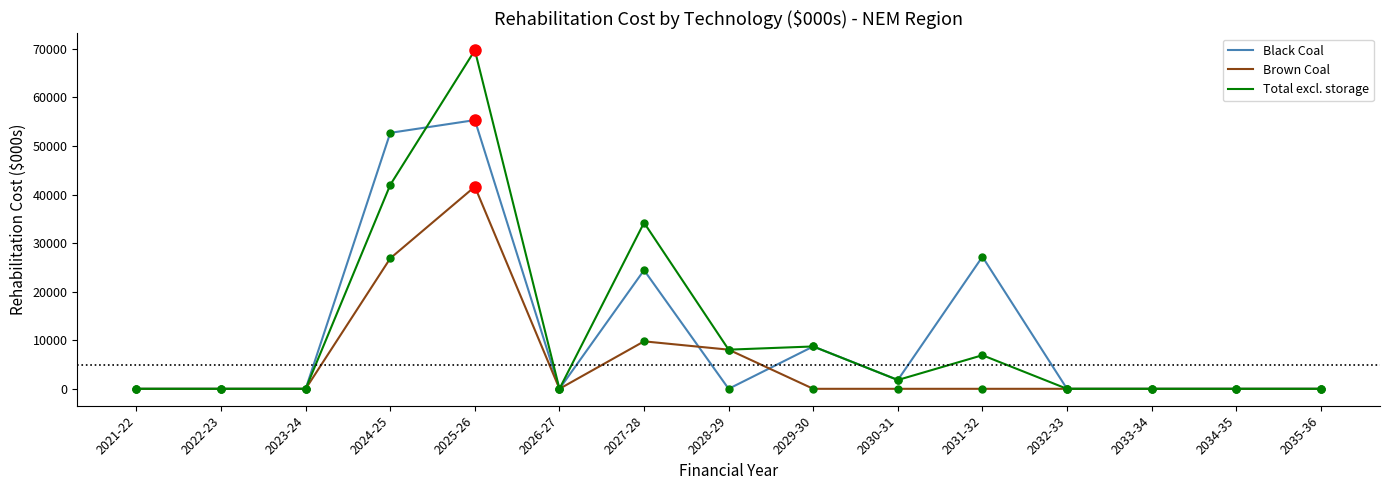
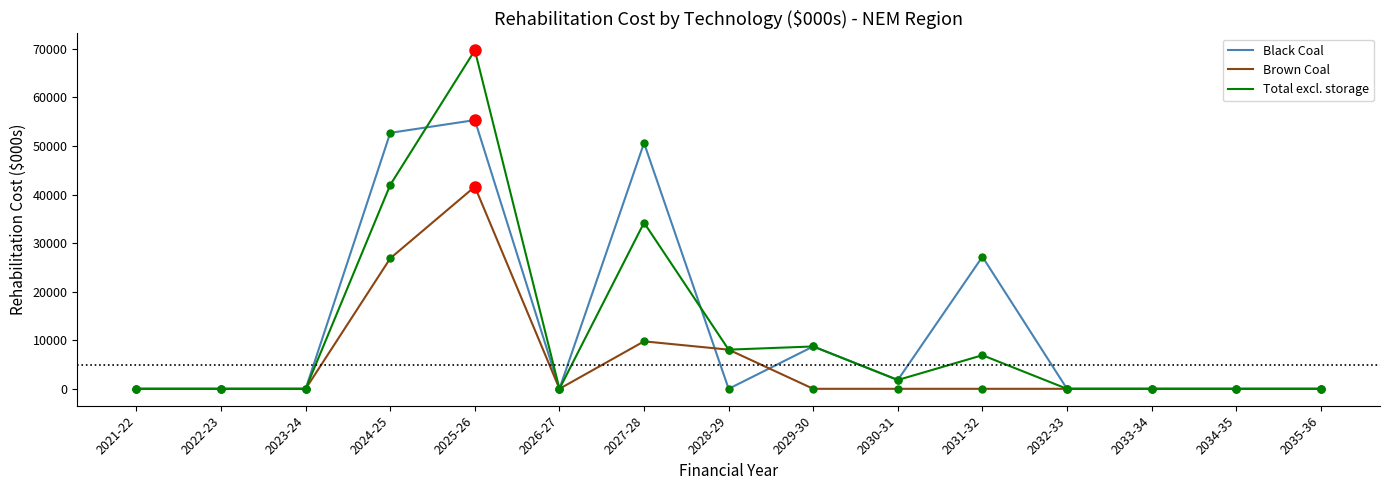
Black Coal, 2027-28: 24000 -> 51000
